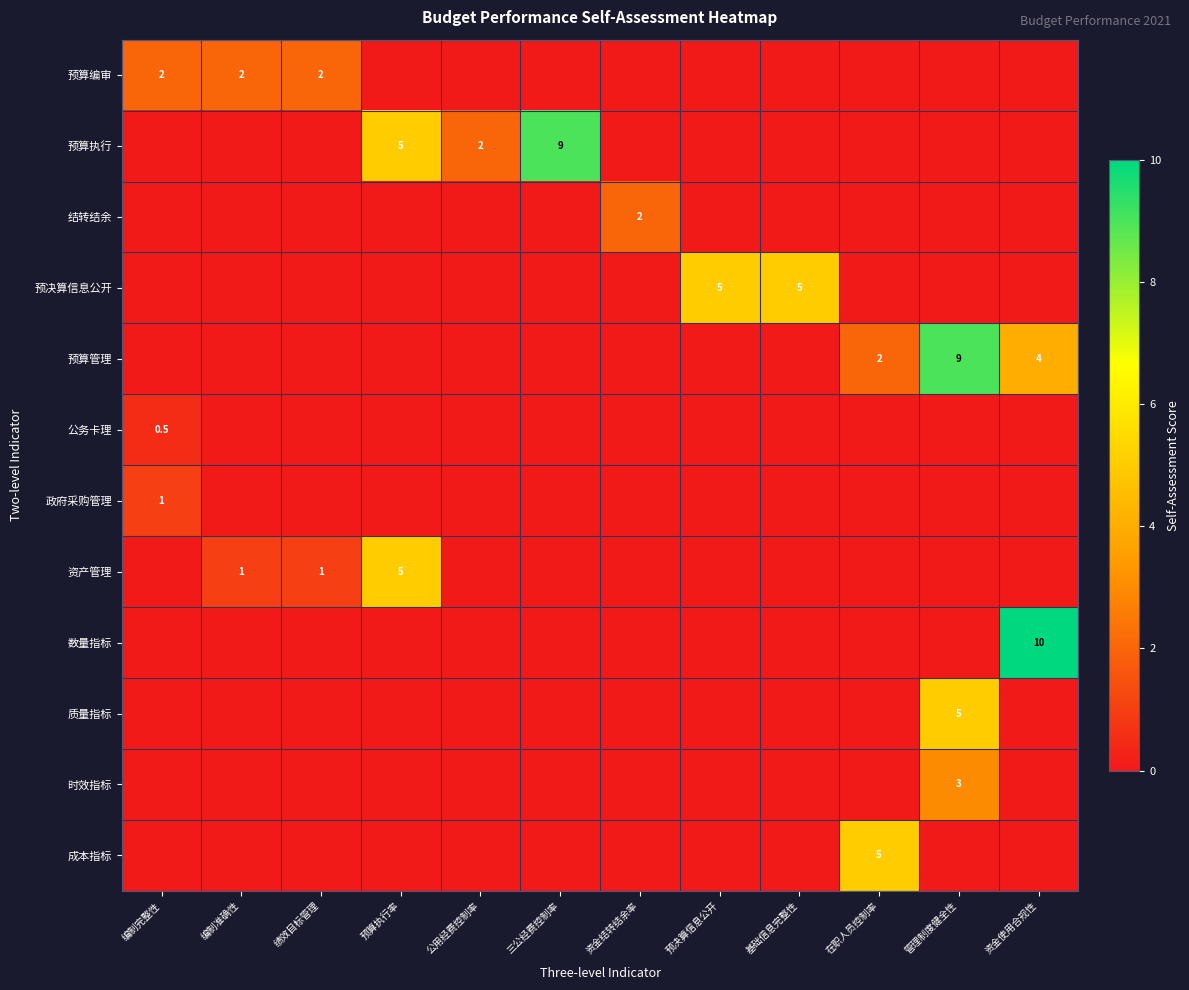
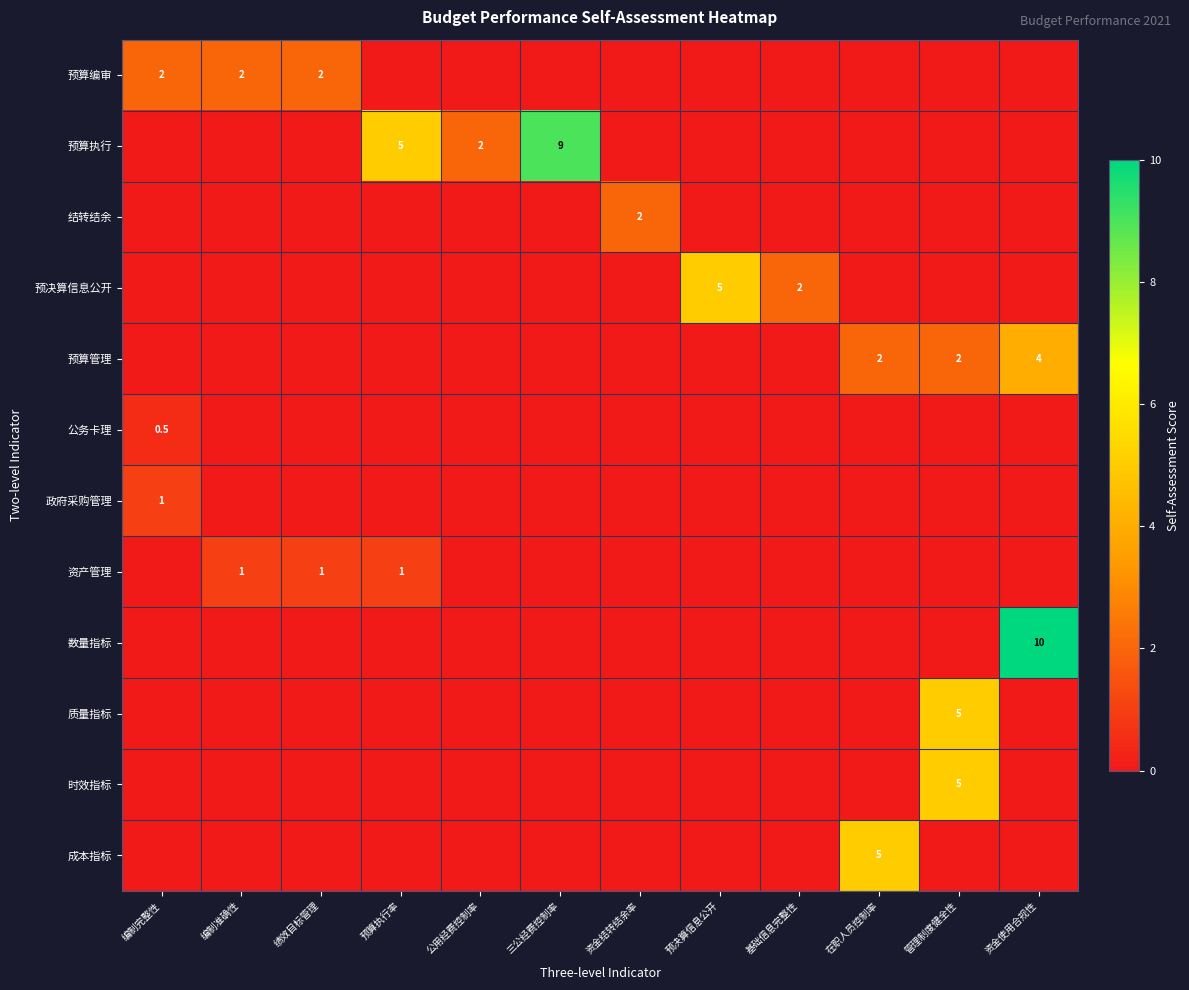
预决算信息公开, 基础信息完整性: 5 -> 2
预算管理, 管理制度健全性: 9 -> 2
资产管理, 预算执行率: 5 -> 1
时效指标, 管理制度健全性: 3 -> 5
